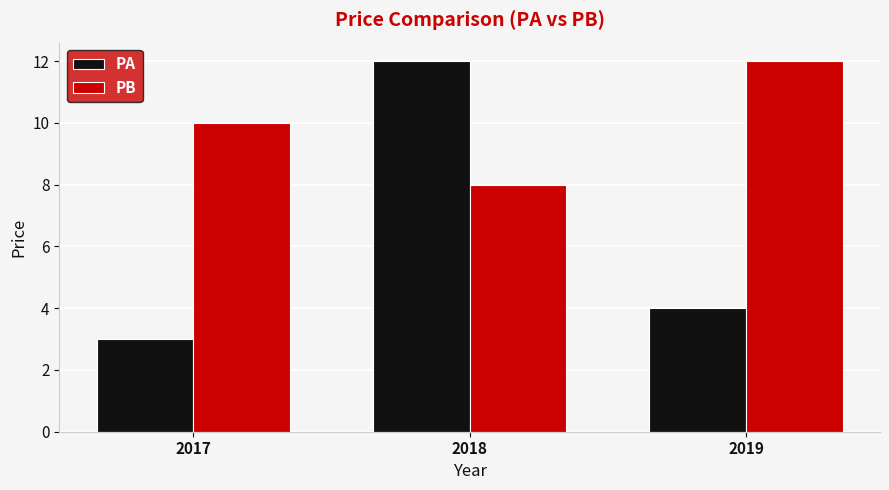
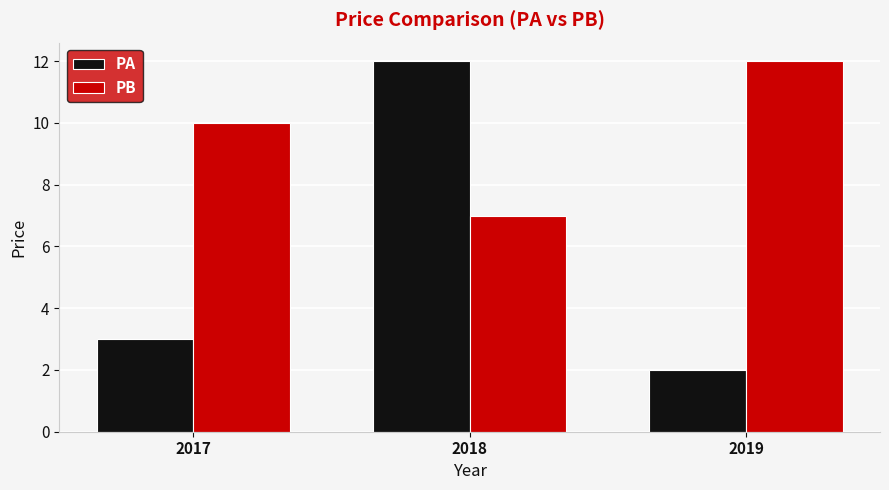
PB, 2018: 8 -> 7
PA, 2019: 4 -> 2
